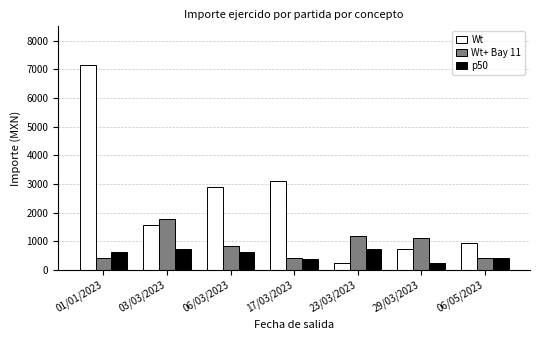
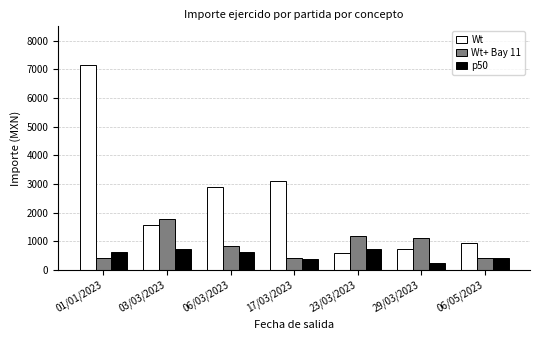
Wt, 23/03/2023: 200 -> 600
